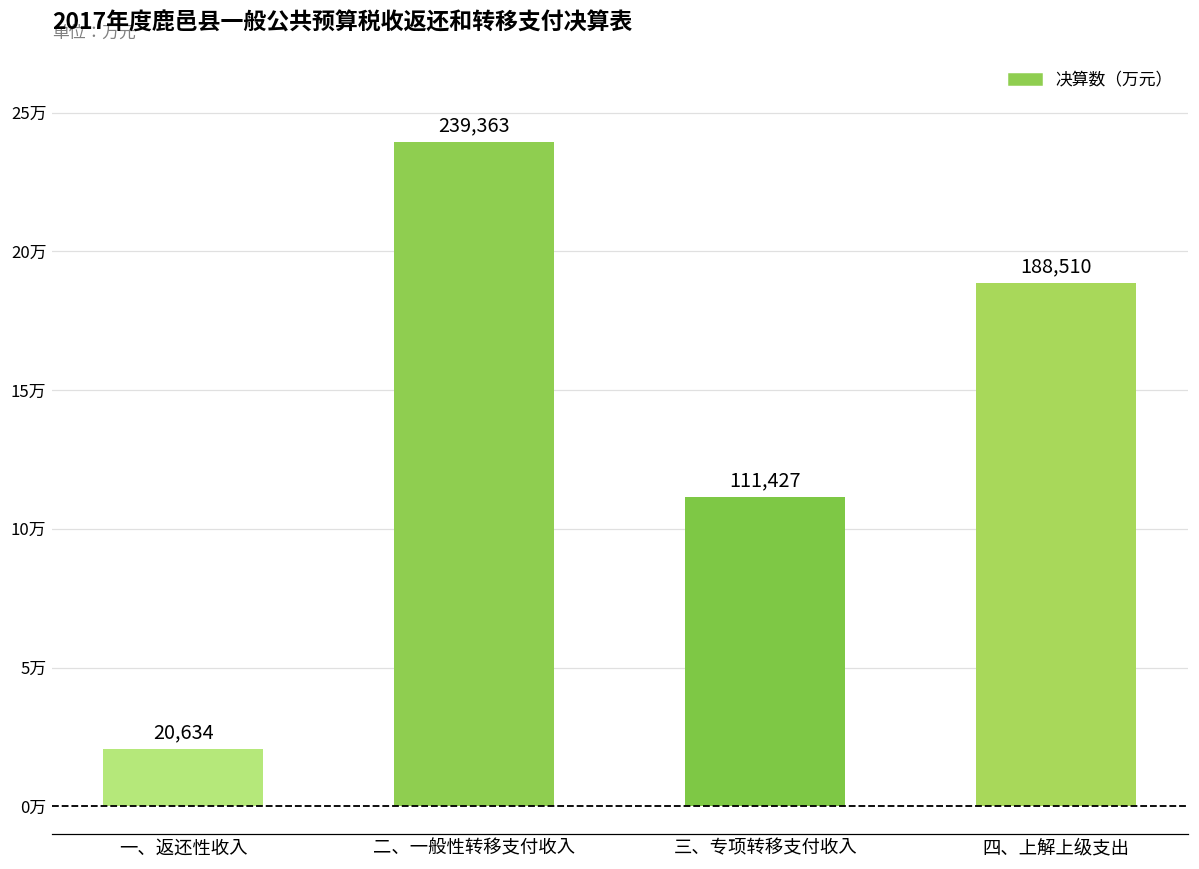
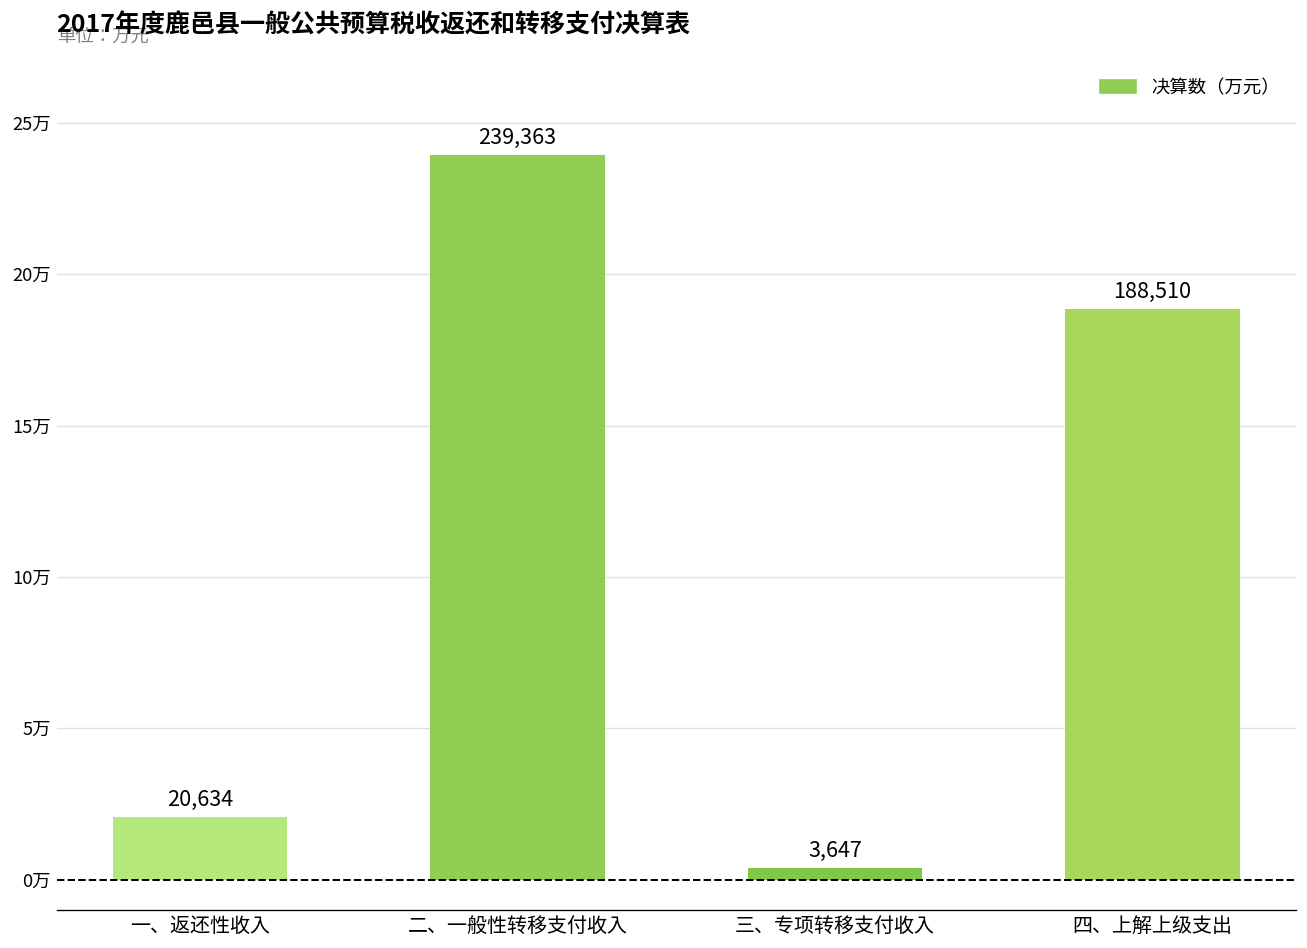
三、专项转移支付收入: 111,427 -> 3,647
